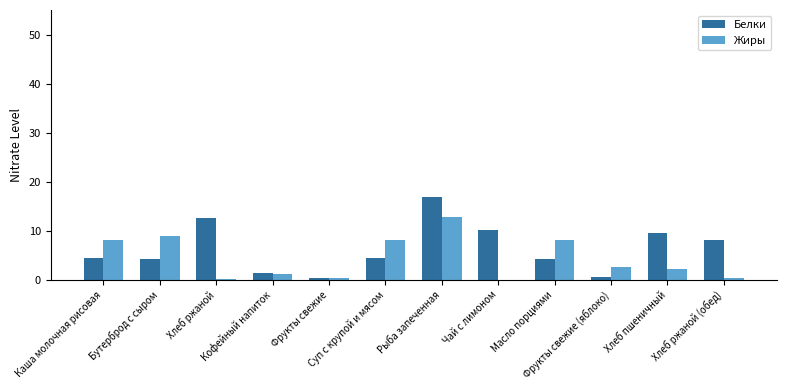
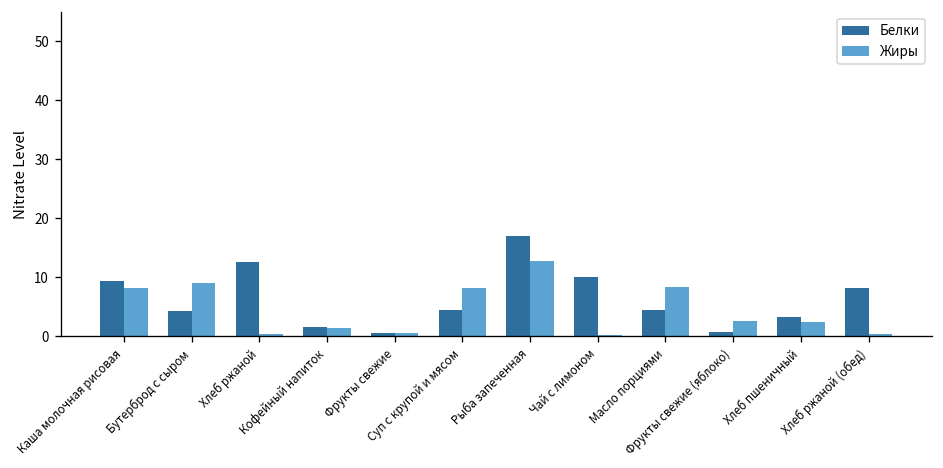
Белки, Каша молочная рисовая: 4 -> 9
Белки, Хлеб пшеничный: 10 -> 3
